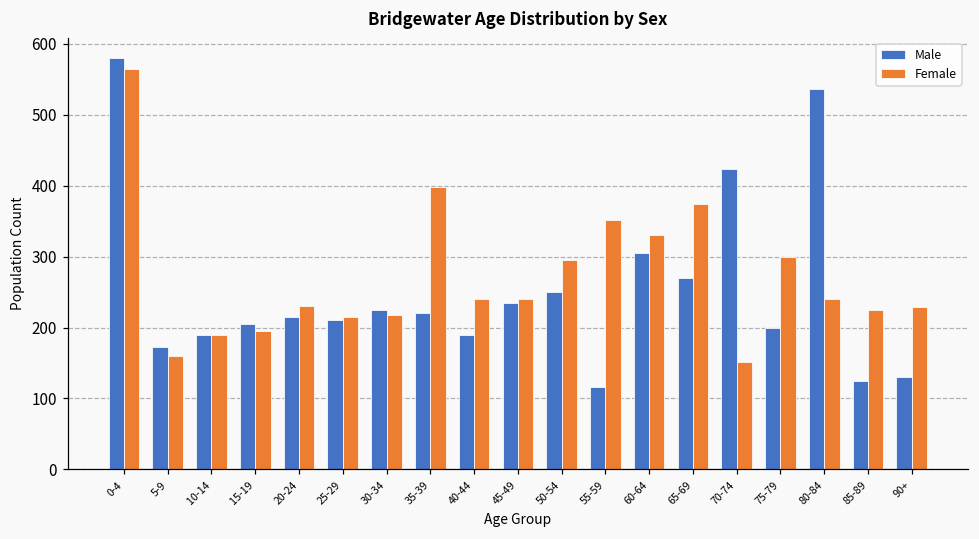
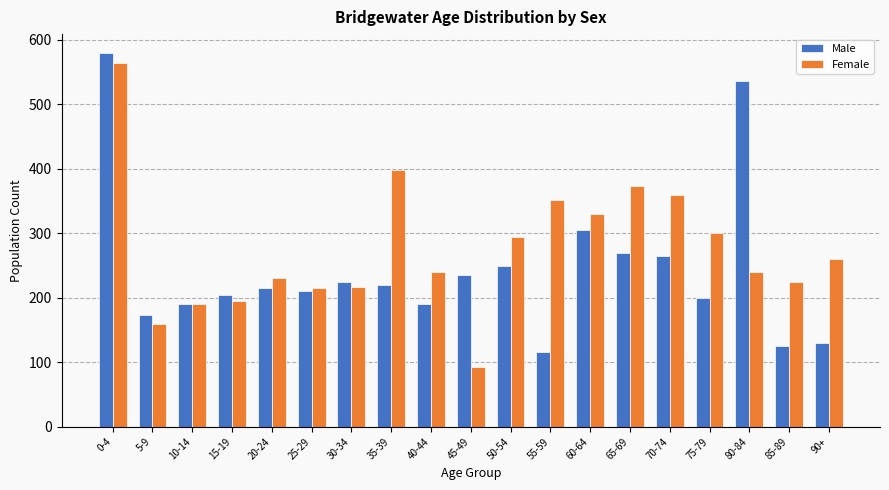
Female, 45-49: 240 -> 90
Male, 70-74: 420 -> 270
Female, 70-74: 150 -> 360
Female, 90+: 230 -> 260
